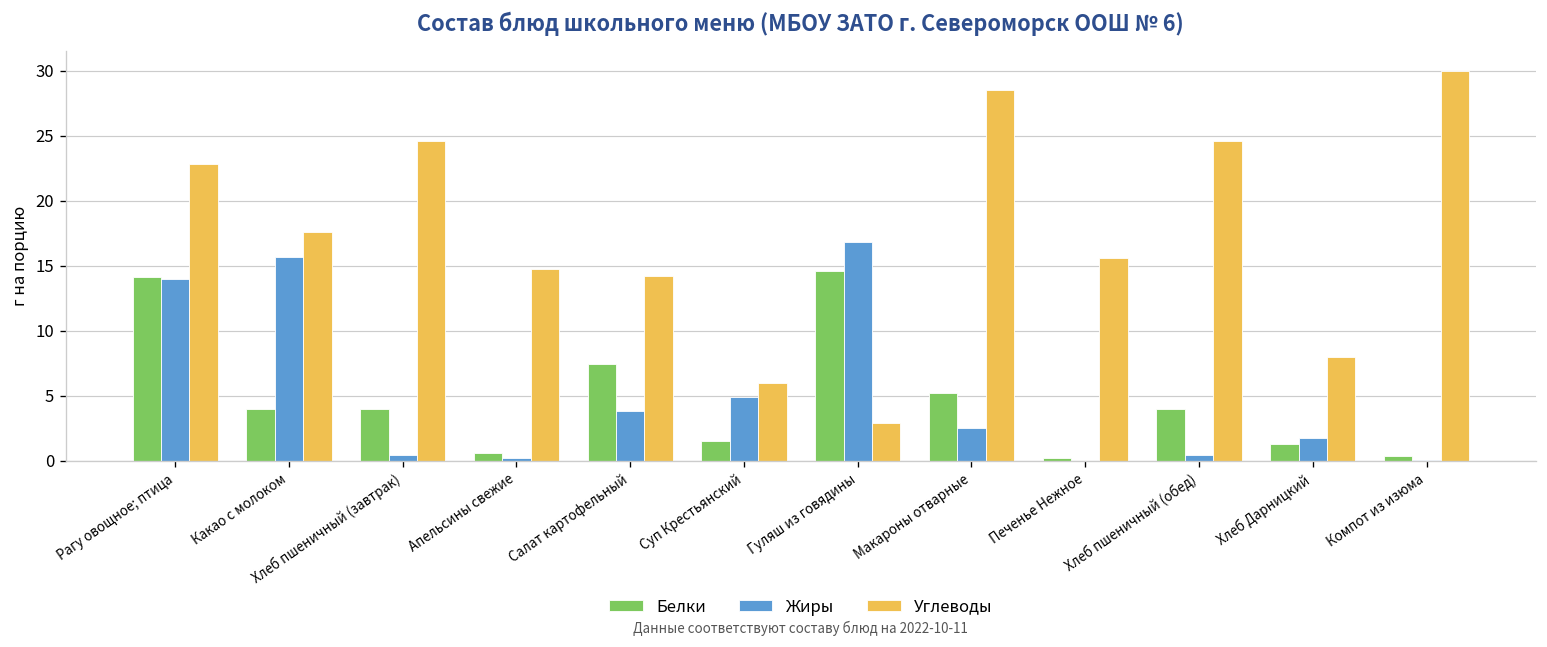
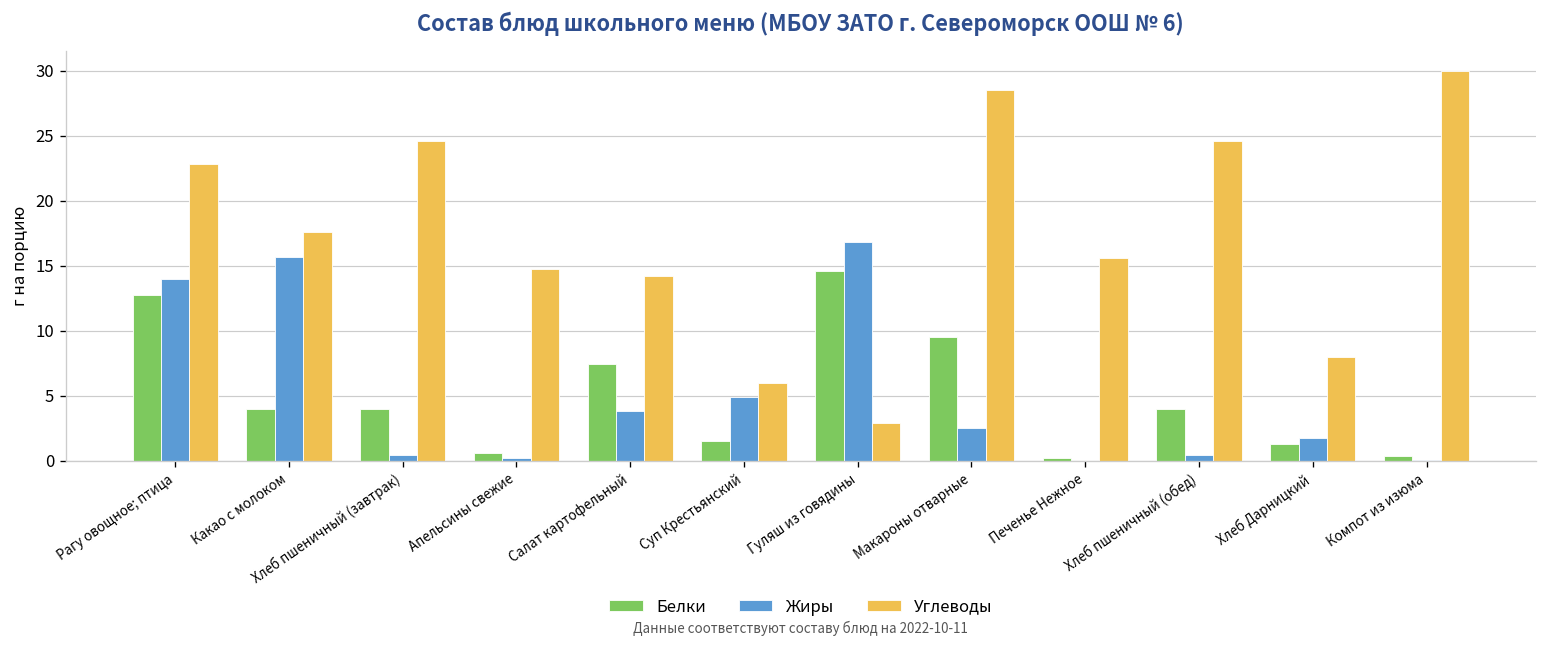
Белки, Рагу овощное; птица: 14.1 -> 12.8
Белки, Макароны отварные: 5.2 -> 9.5
